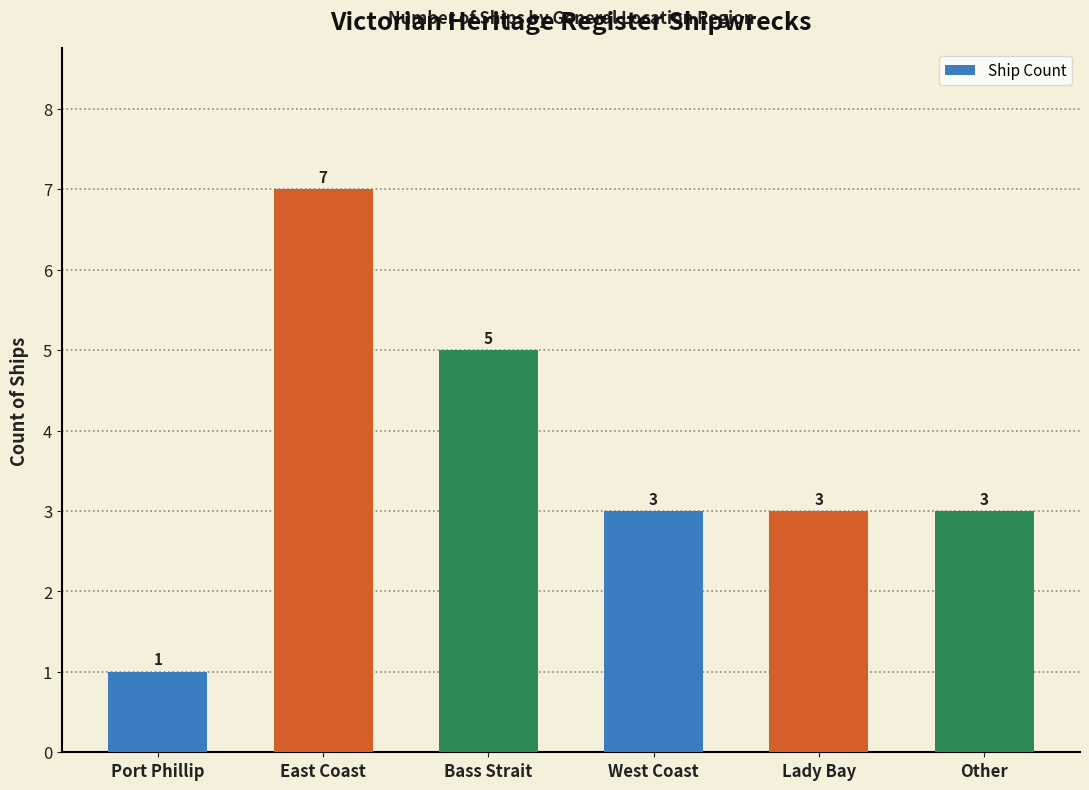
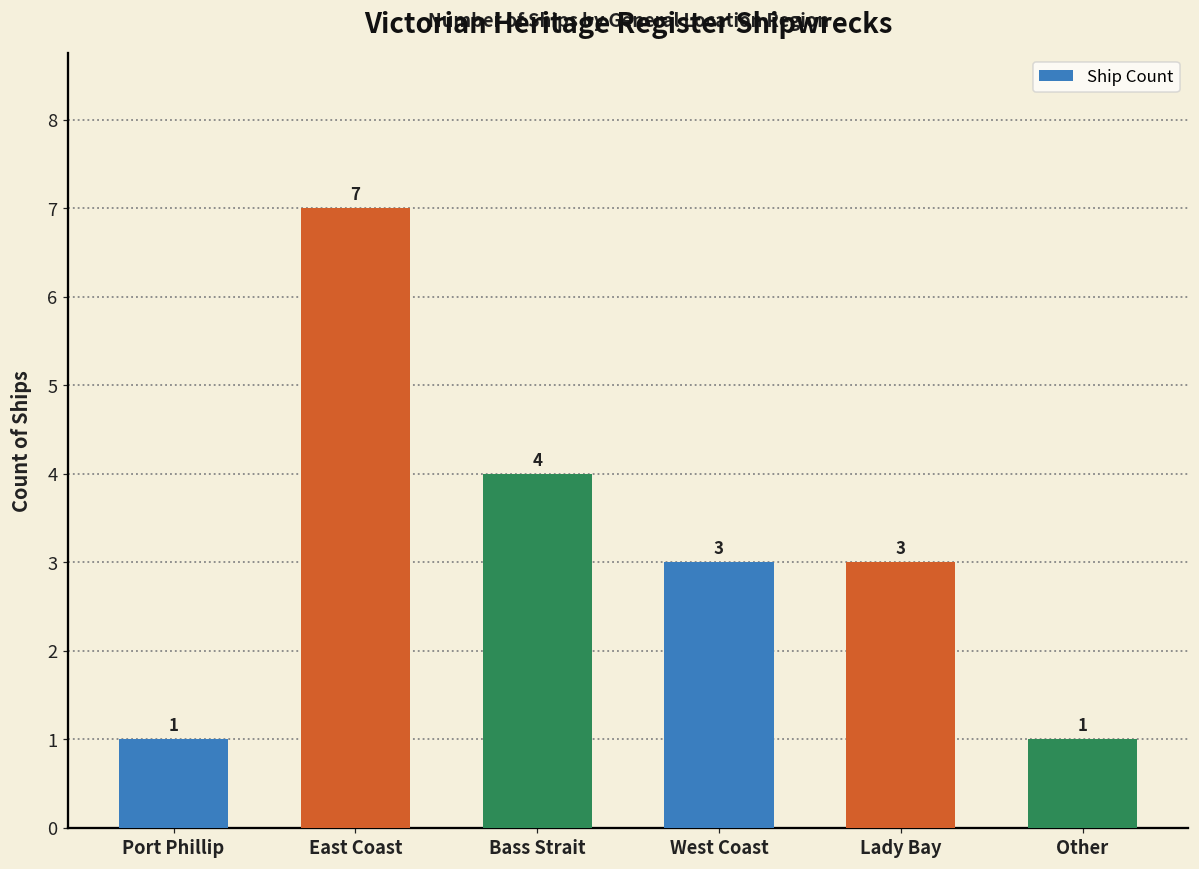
Bass Strait: 5 -> 4
Other: 3 -> 1
